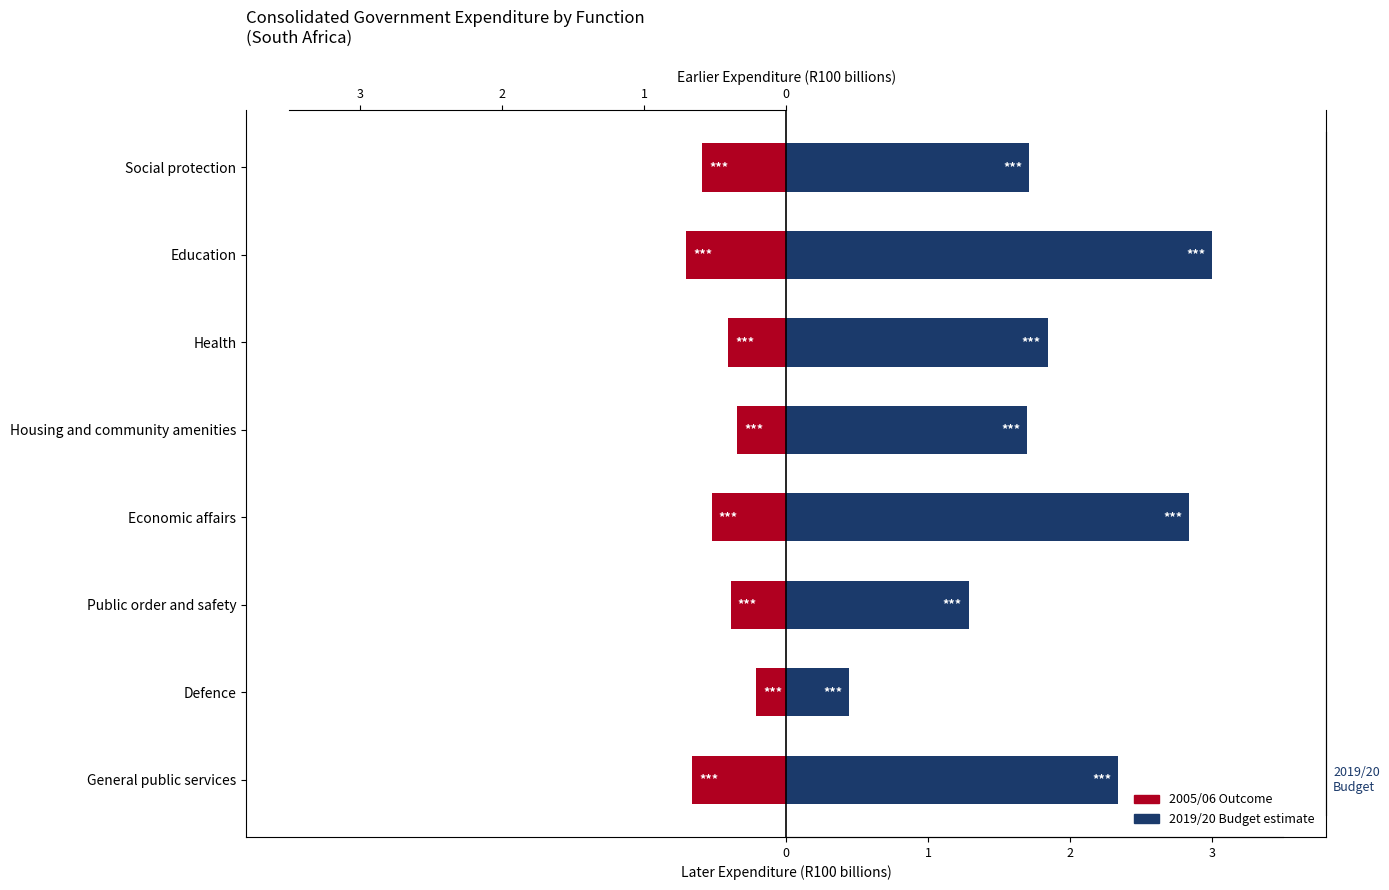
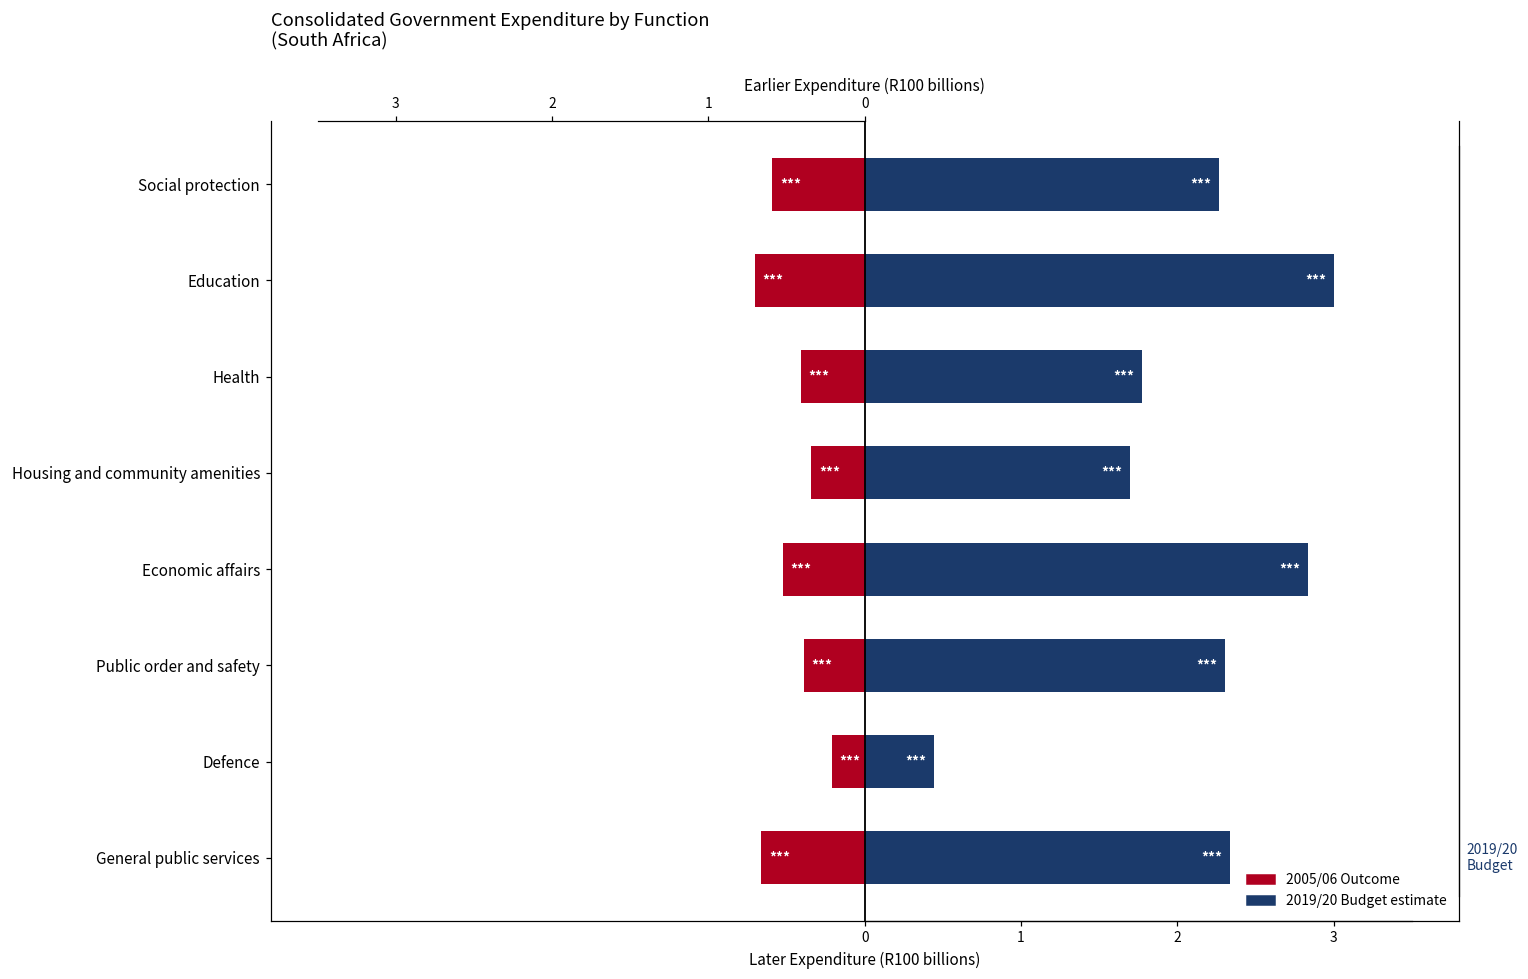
2019/20 Budget estimate, Social protection: 1.71 -> 2.27
2019/20 Budget estimate, Health: 1.84 -> 1.77
2019/20 Budget estimate, Public order and safety: 1.29 -> 2.30
